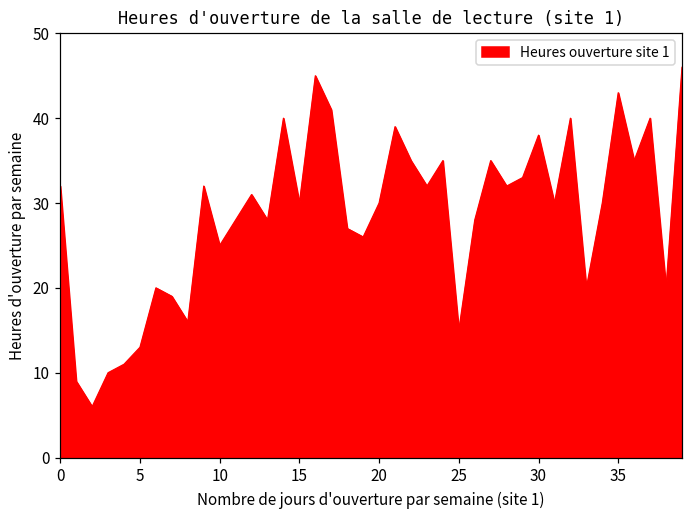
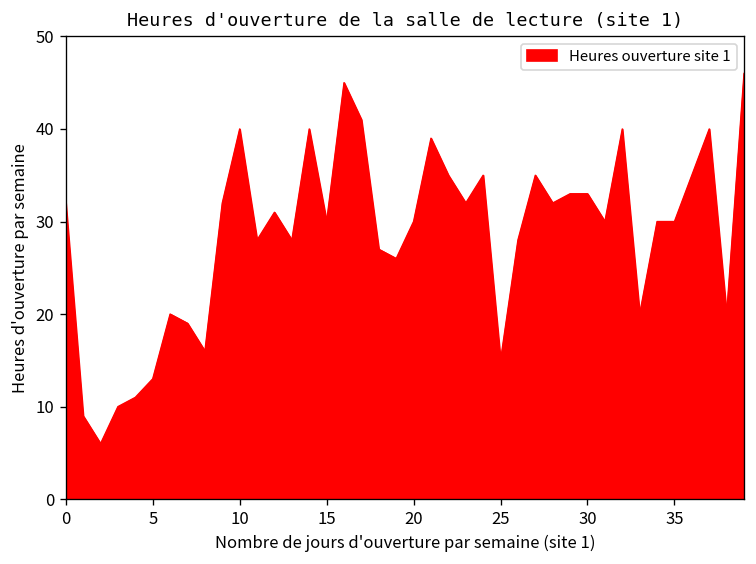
10: 25 -> 40
30: 38 -> 33
35: 43 -> 30
